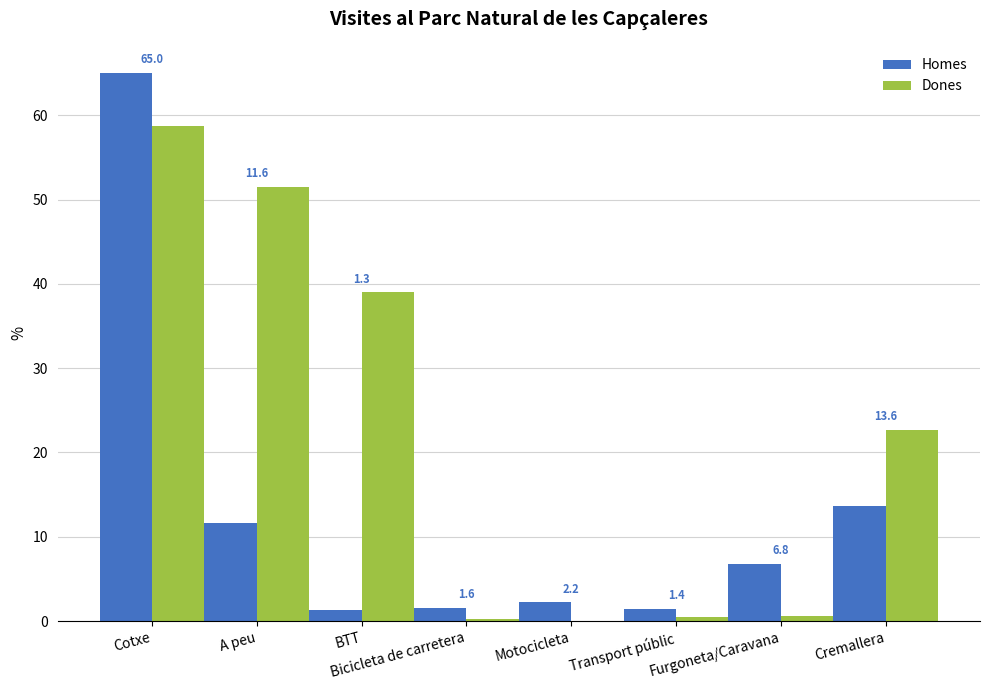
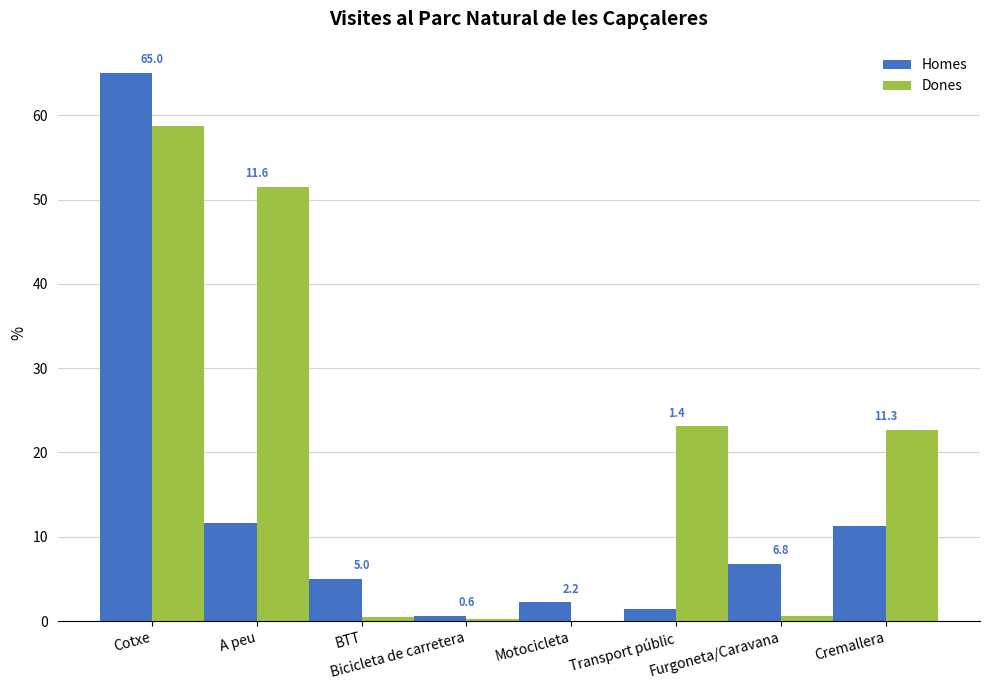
Homes, BTT: 1.3 -> 5.0
Dones, BTT: 39 -> 1
Homes, Bicicleta de carretera: 1.6 -> 0.6
Dones, Transport públic: 1 -> 23
Homes, Cremallera: 13.6 -> 11.3
